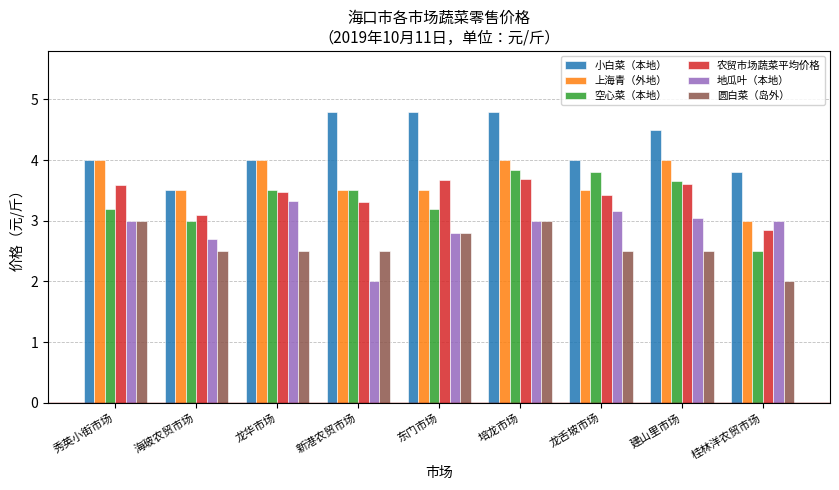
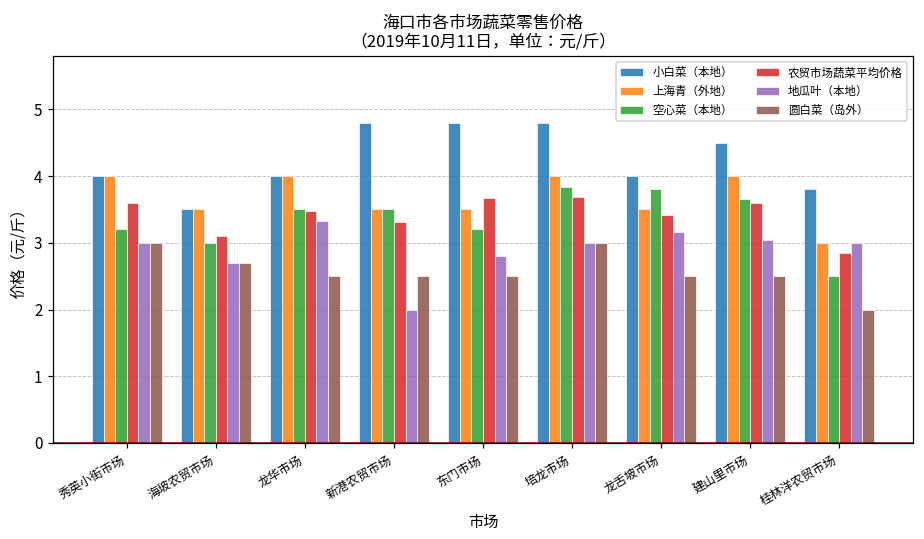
圆白菜（岛外）, 海玻农贸市场: 2.5 -> 2.7
圆白菜（岛外）, 东门市场: 2.8 -> 2.5
